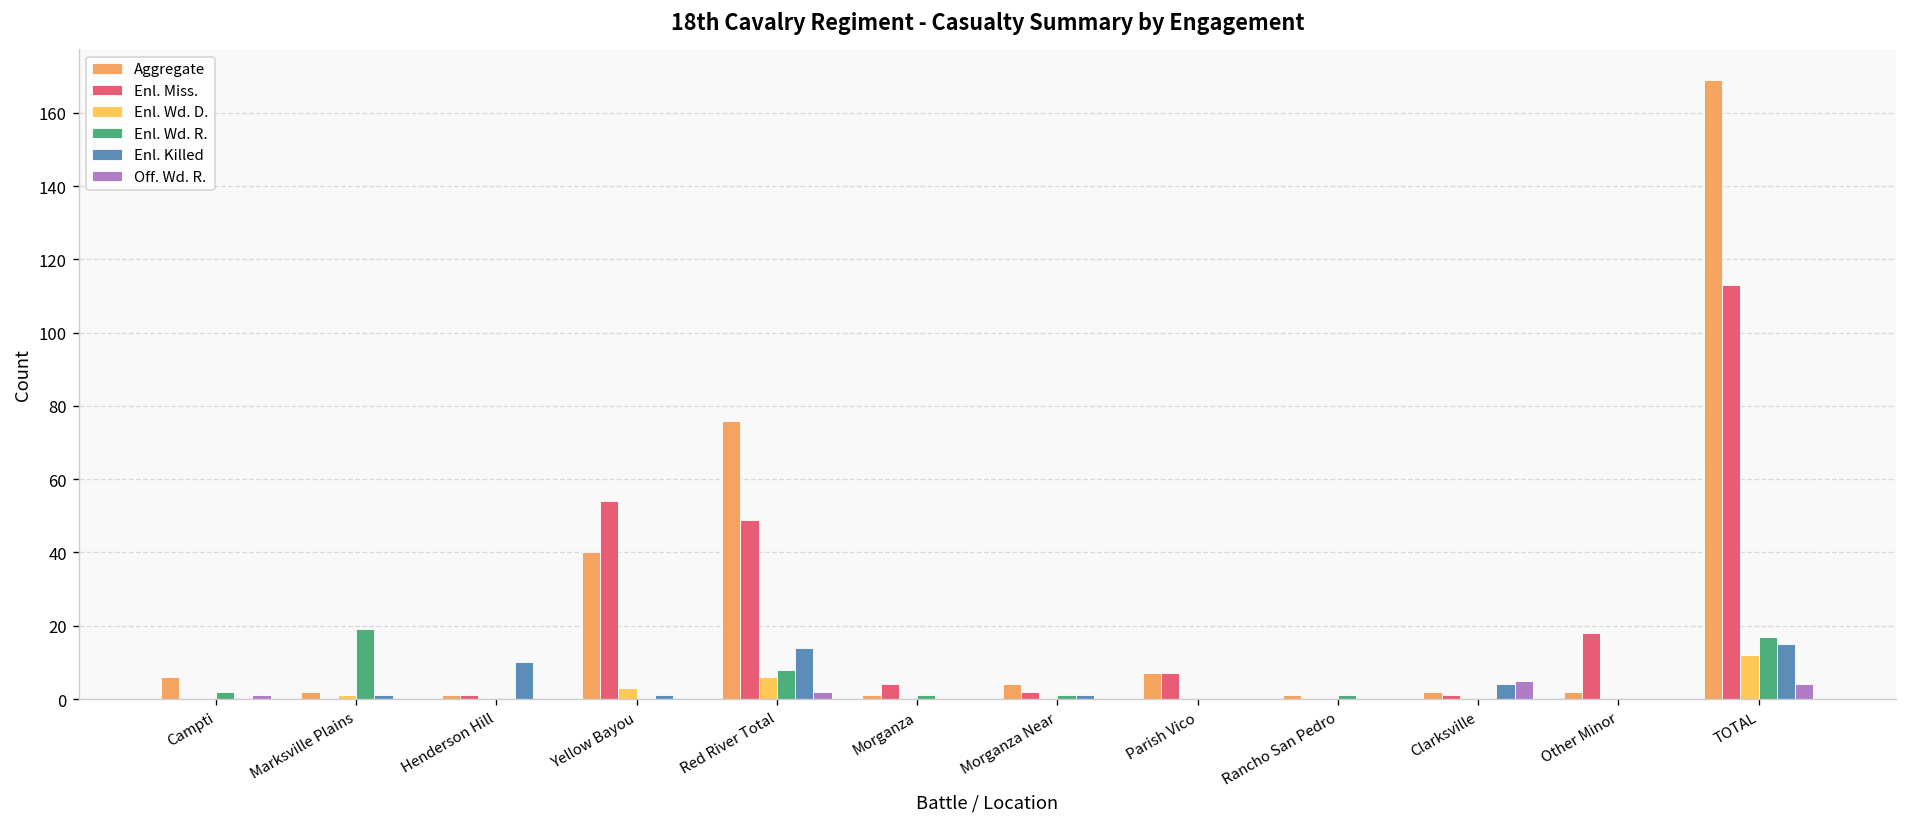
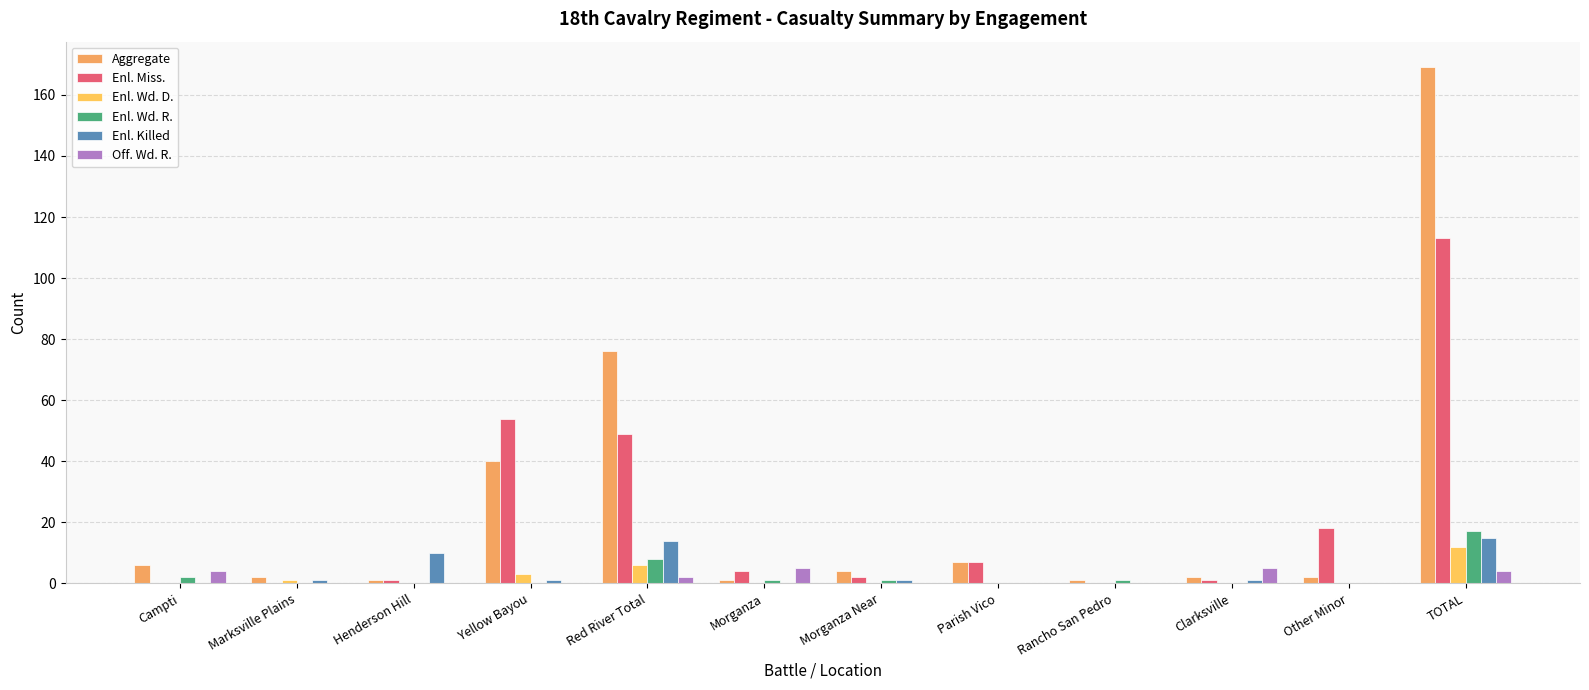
Off. Wd. R., Campti: 1 -> 4
Enl. Wd. R., Marksville Plains: 19 -> 0
Off. Wd. R., Morganza: 0 -> 5
Enl. Killed, Clarksville: 4 -> 1
